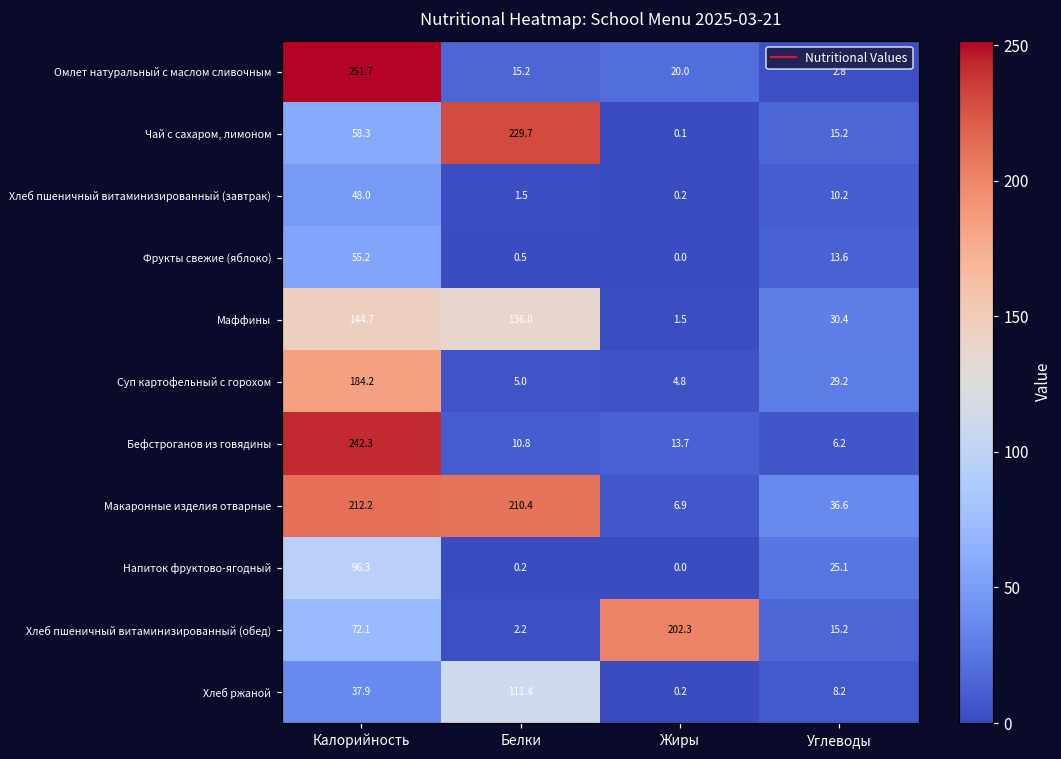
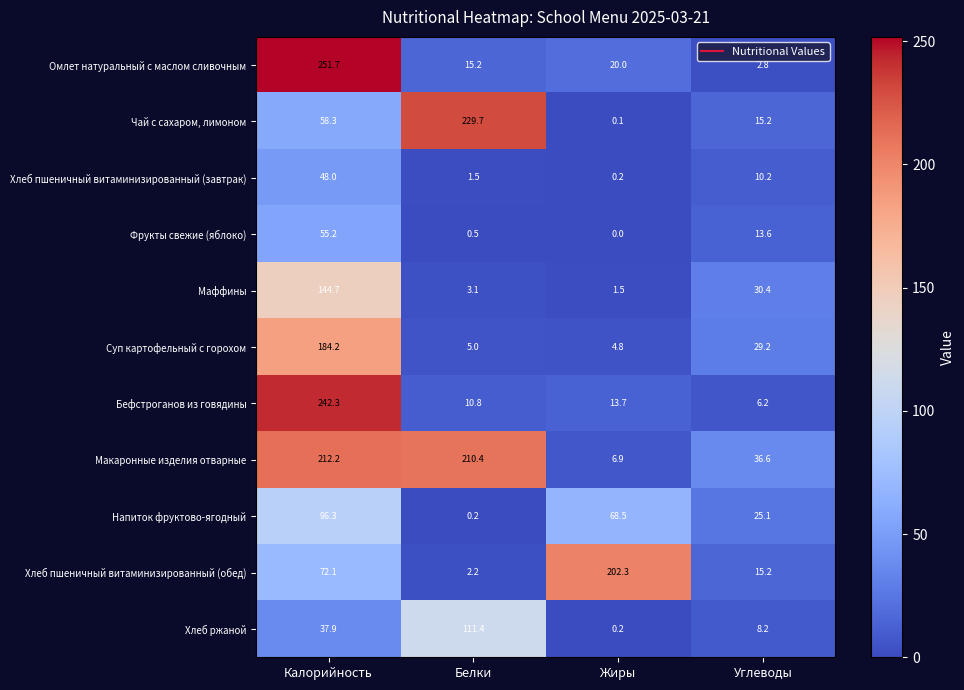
Маффины, Белки: 136.0 -> 3.1
Напиток фруктово-ягодный, Жиры: 0.0 -> 68.5
